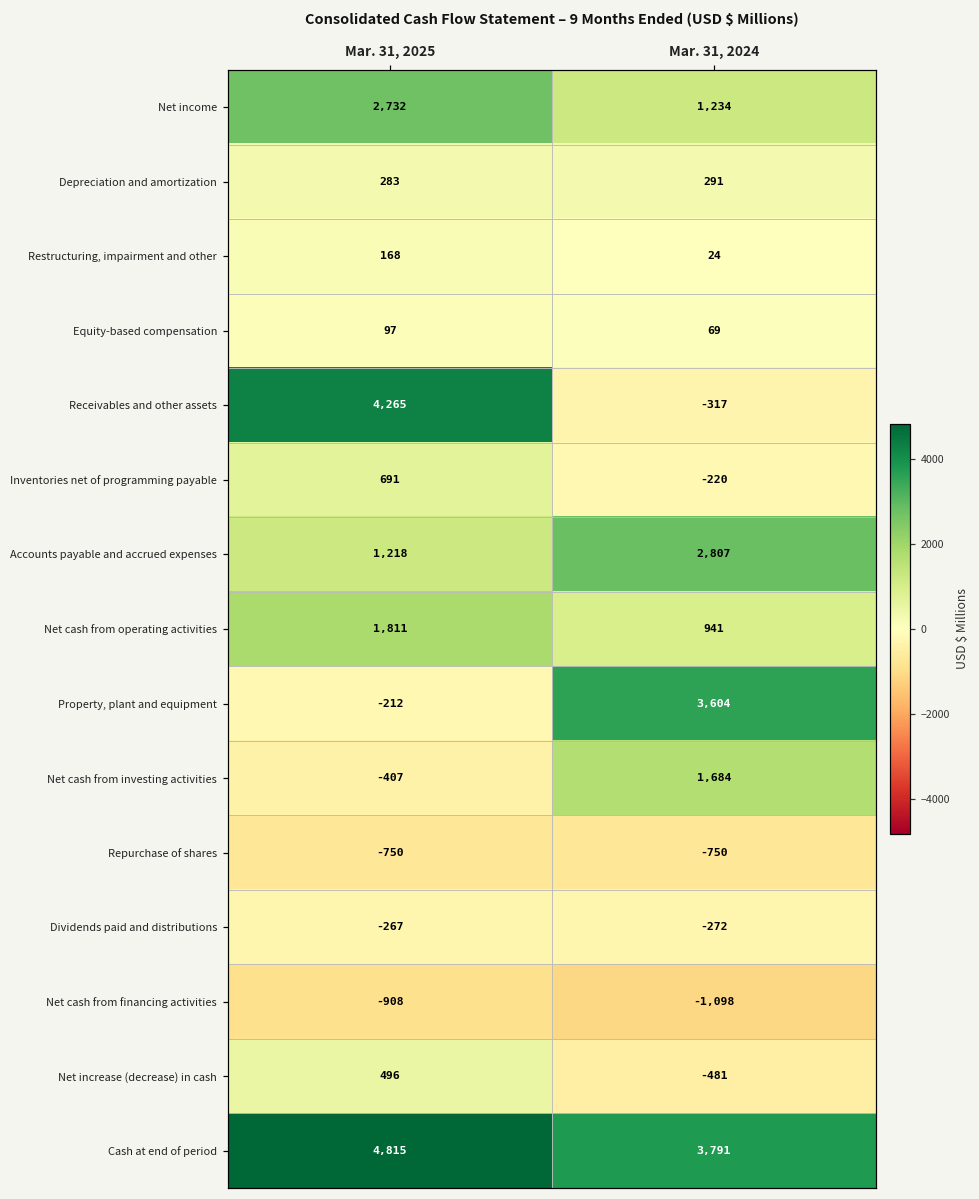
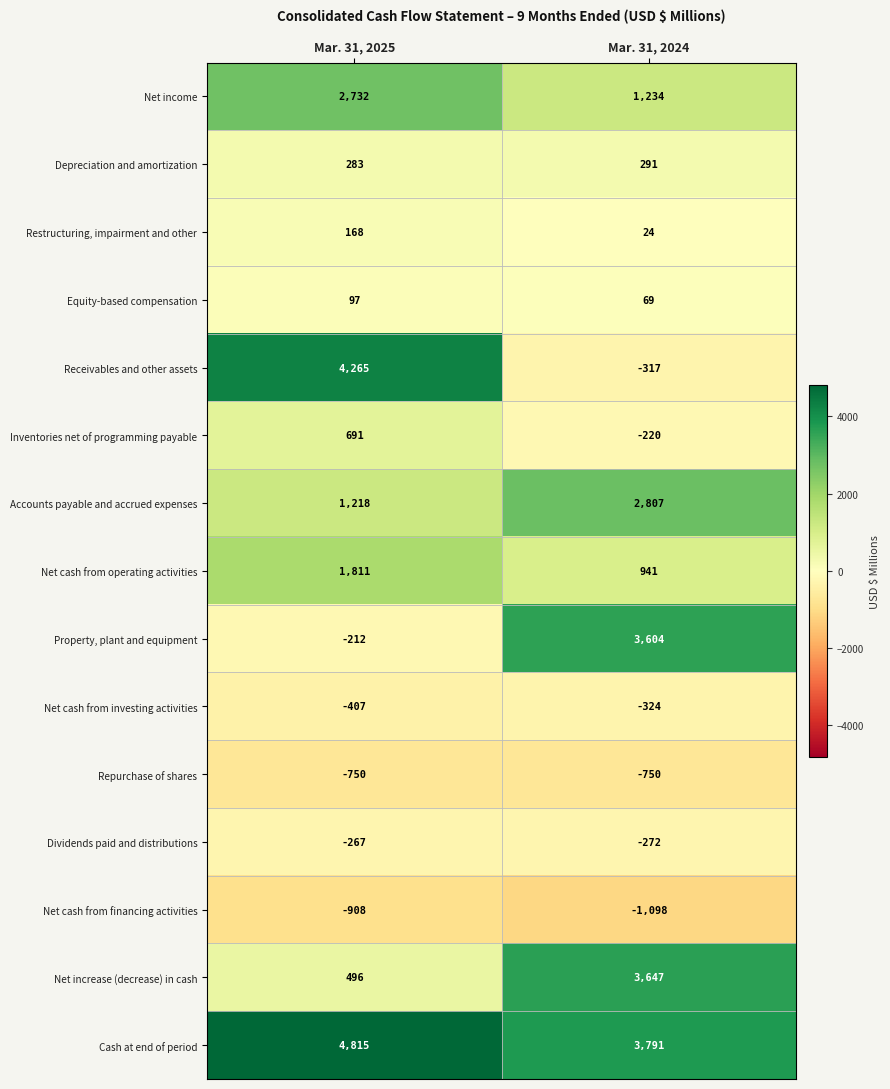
Net cash from investing activities, Mar. 31, 2024: 1,684 -> -324
Net increase (decrease) in cash, Mar. 31, 2024: -481 -> 3,647
